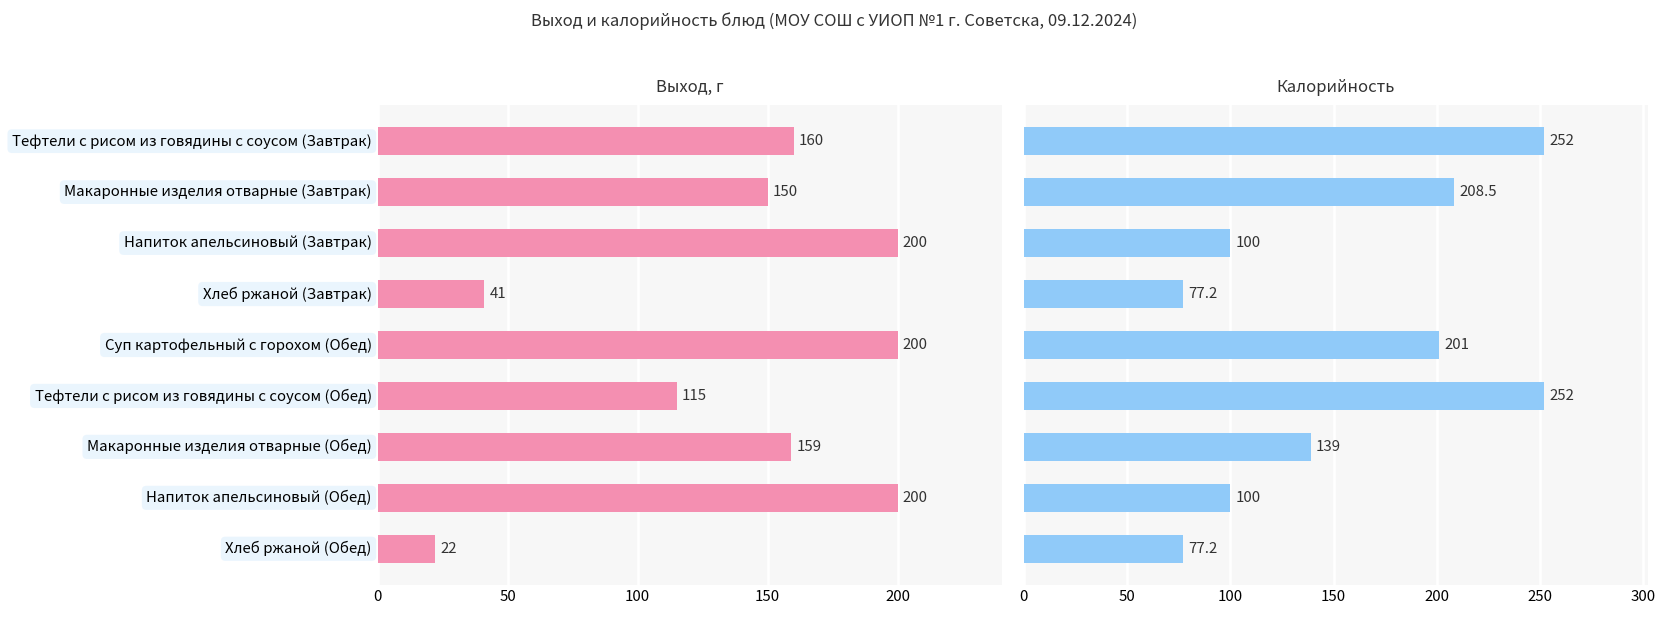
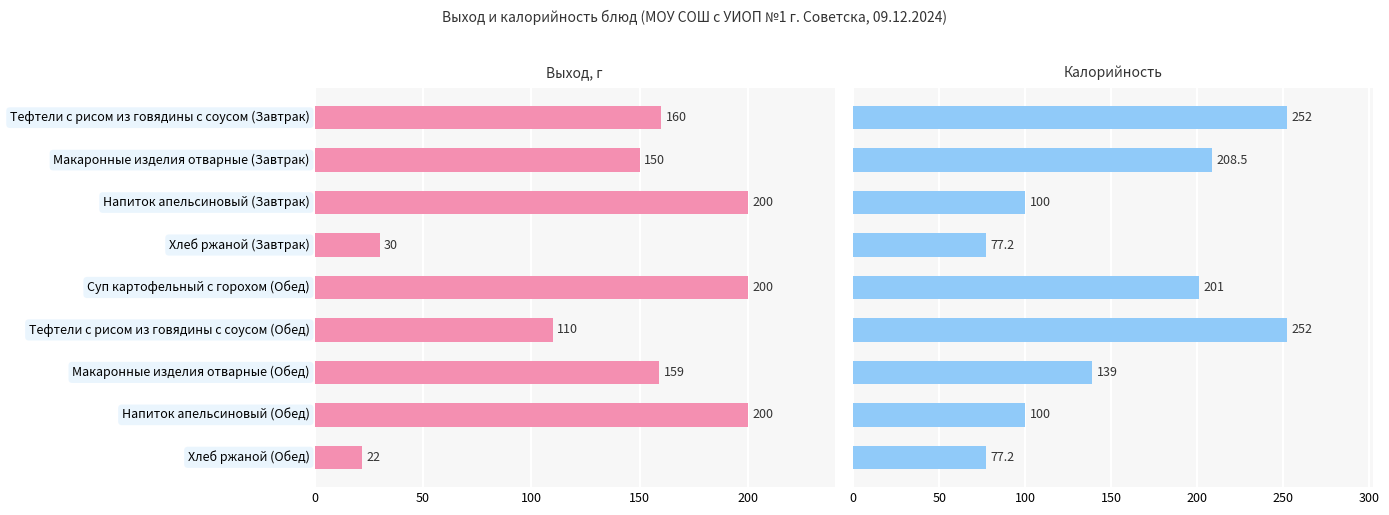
Выход, г, Хлеб ржаной (Завтрак): 41 -> 30
Выход, г, Тефтели с рисом из говядины с соусом (Обед): 115 -> 110
